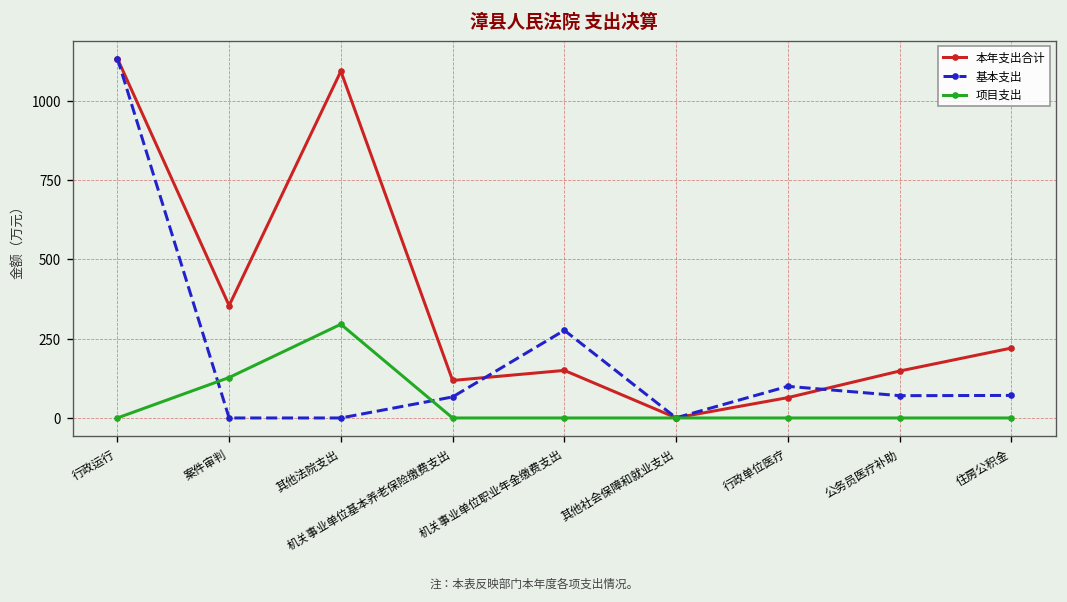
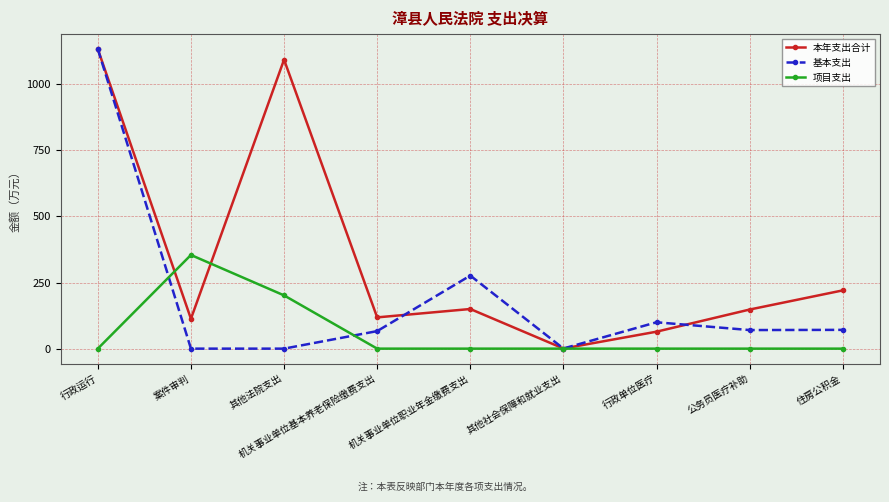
本年支出合计, 案件审判: 350 -> 110
项目支出, 案件审判: 130 -> 350
项目支出, 其他法院支出: 300 -> 200
